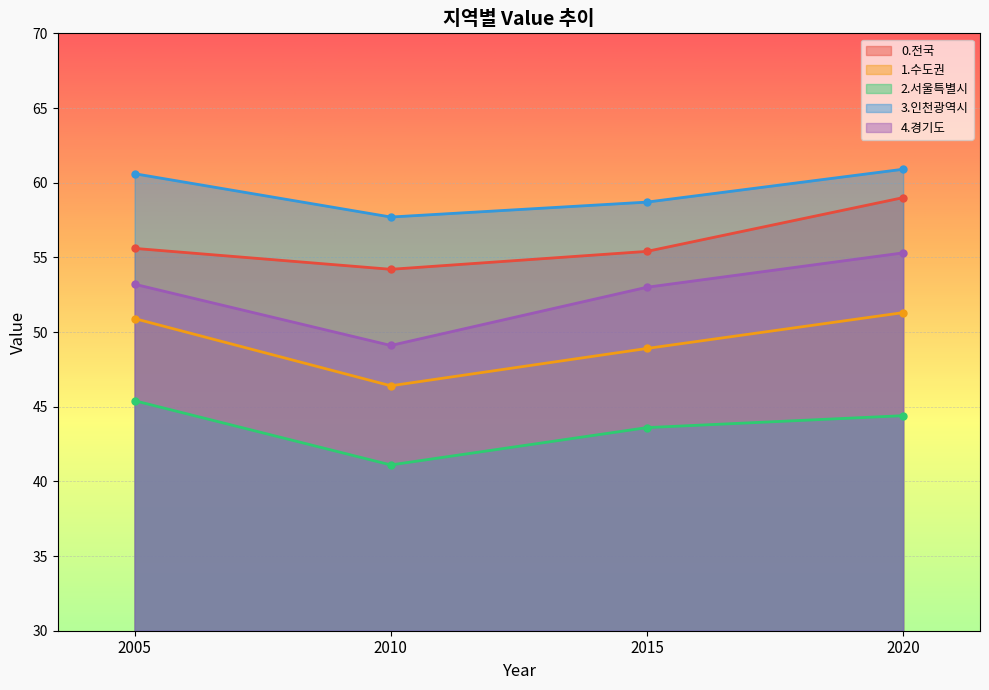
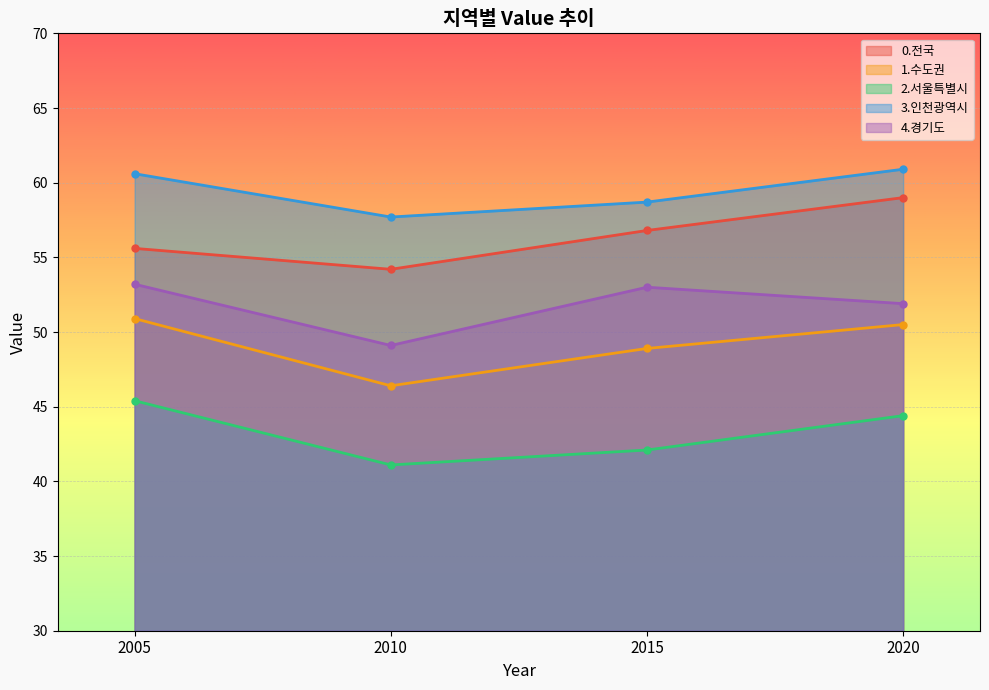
0.전국, 2015: 55.4 -> 56.8
2.서울특별시, 2015: 43.6 -> 42.1
1.수도권, 2020: 51.3 -> 50.5
4.경기도, 2020: 55.3 -> 51.9
